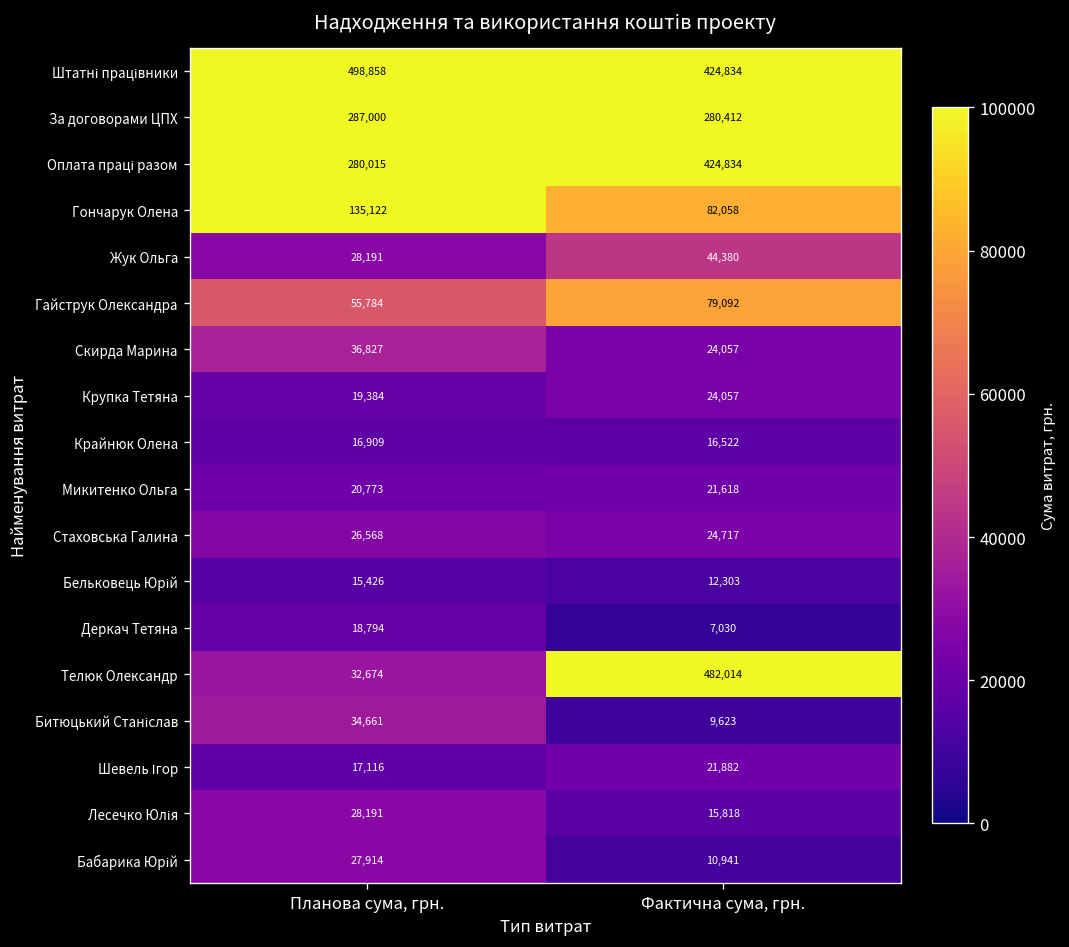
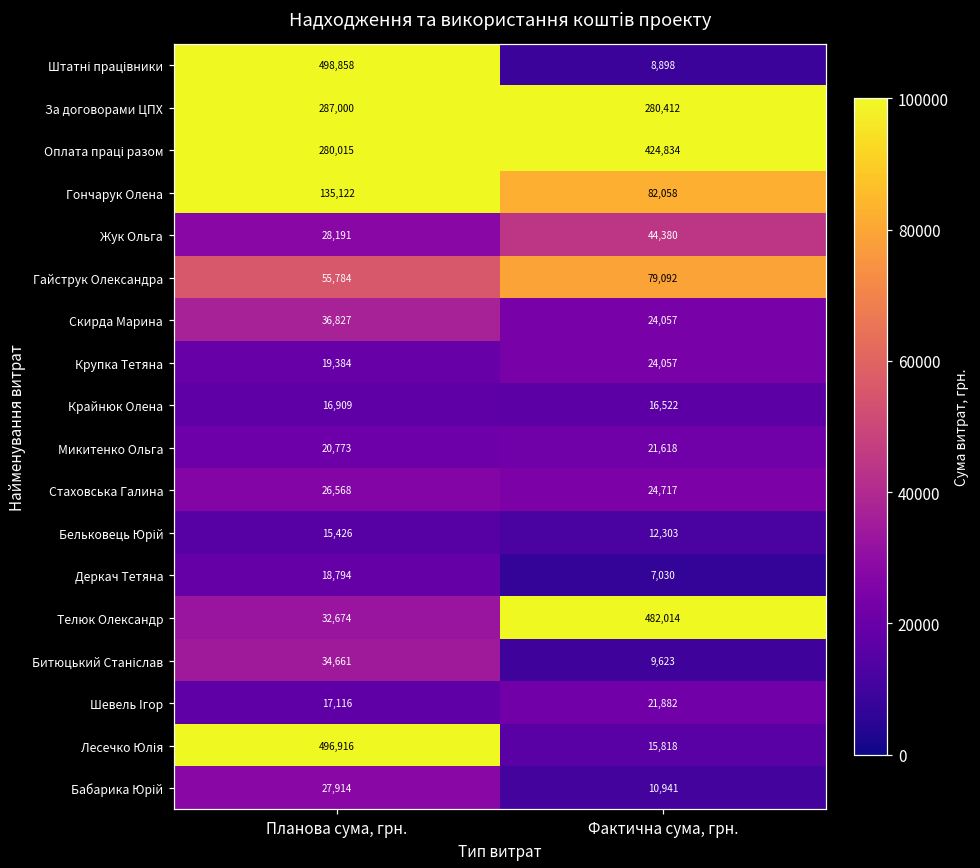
Штатні працівники, Фактична сума, грн.: 424,834 -> 8,898
Лесечко Юлія, Планова сума, грн.: 28,191 -> 496,916
